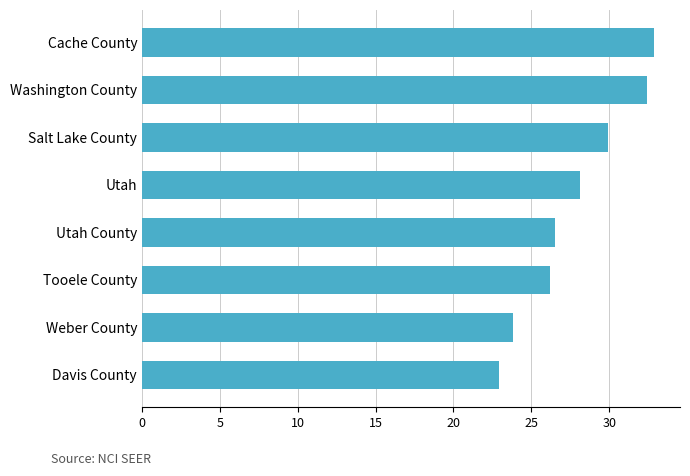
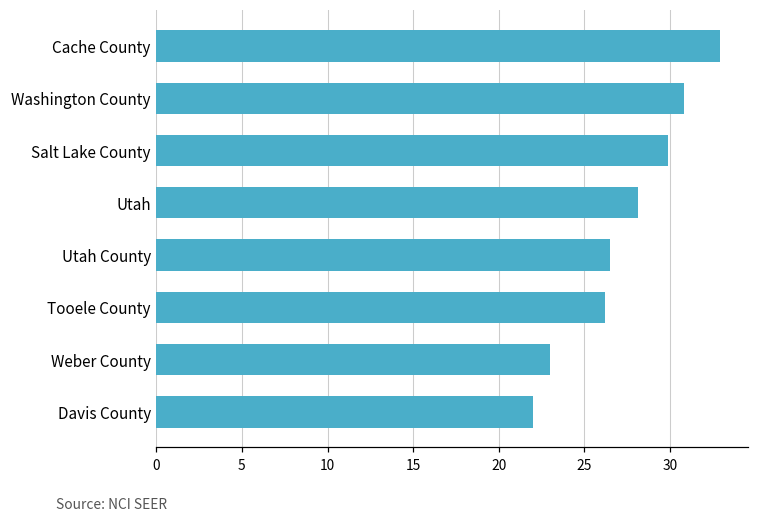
Washington County: 32.4 -> 30.8
Weber County: 23.8 -> 23.0
Davis County: 22.9 -> 22.0
